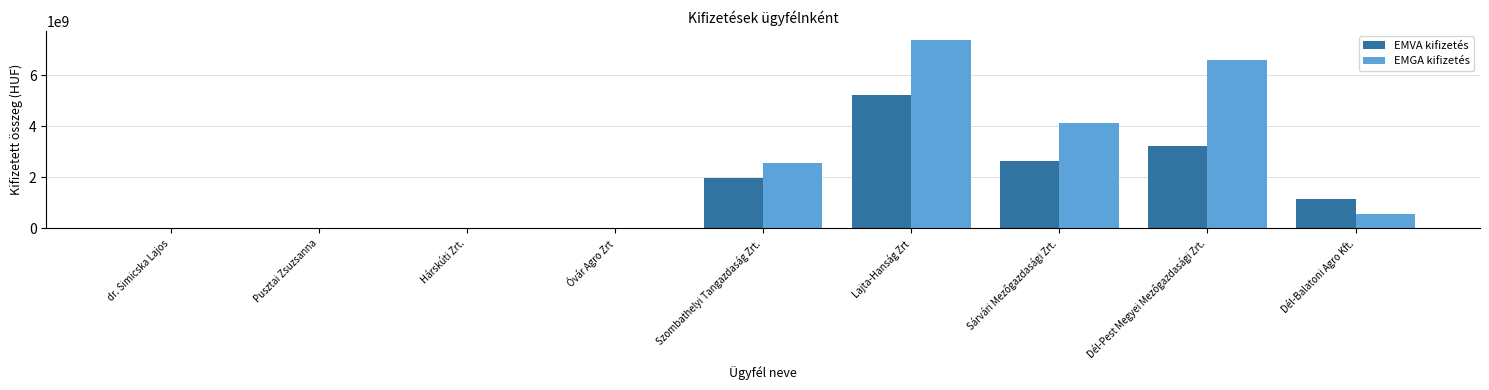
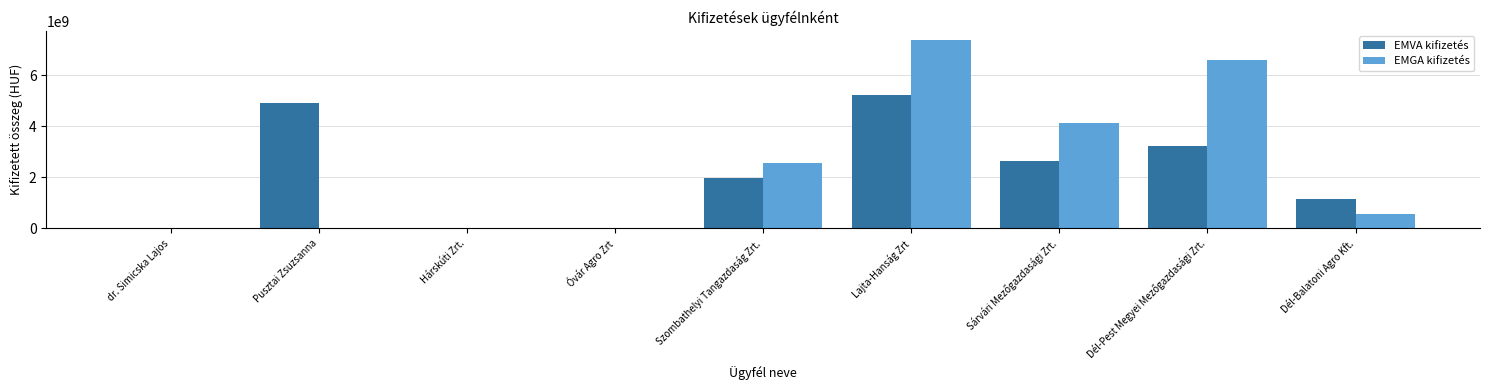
EMVA kifizetés, Pusztai Zsuzsanna: 0 -> 4900000000
